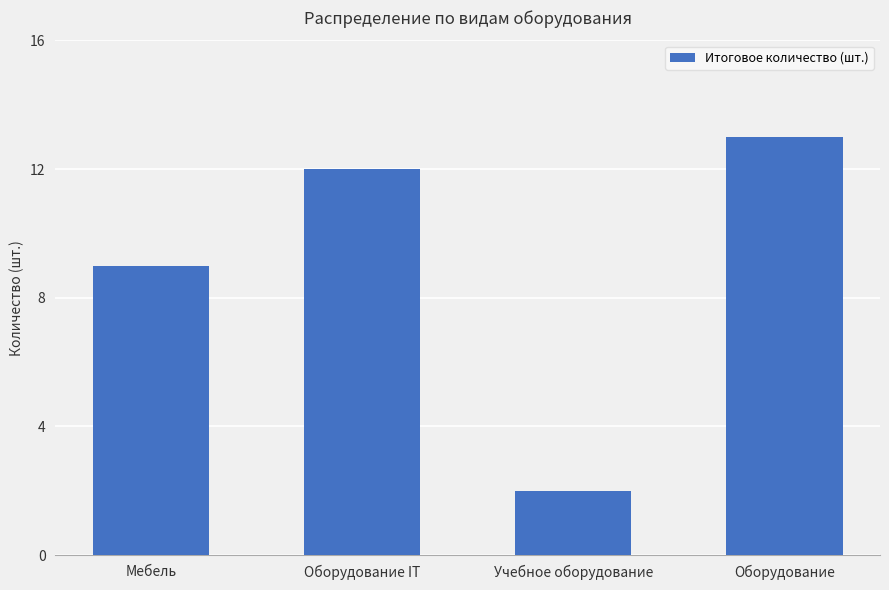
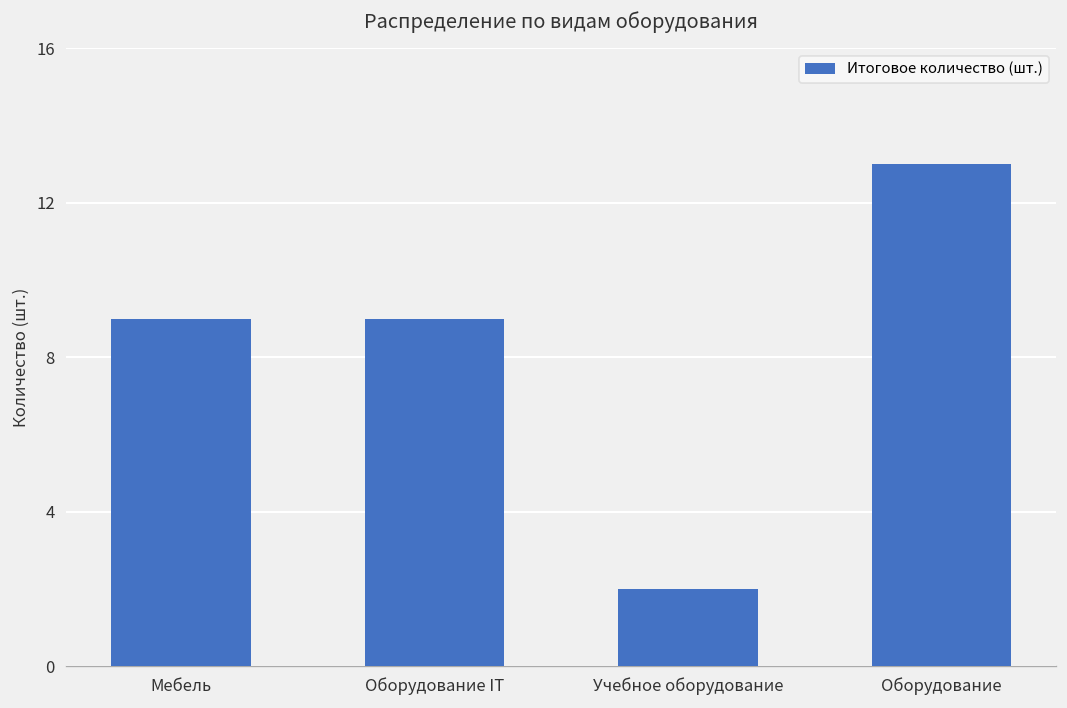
Оборудование IT: 12 -> 9
